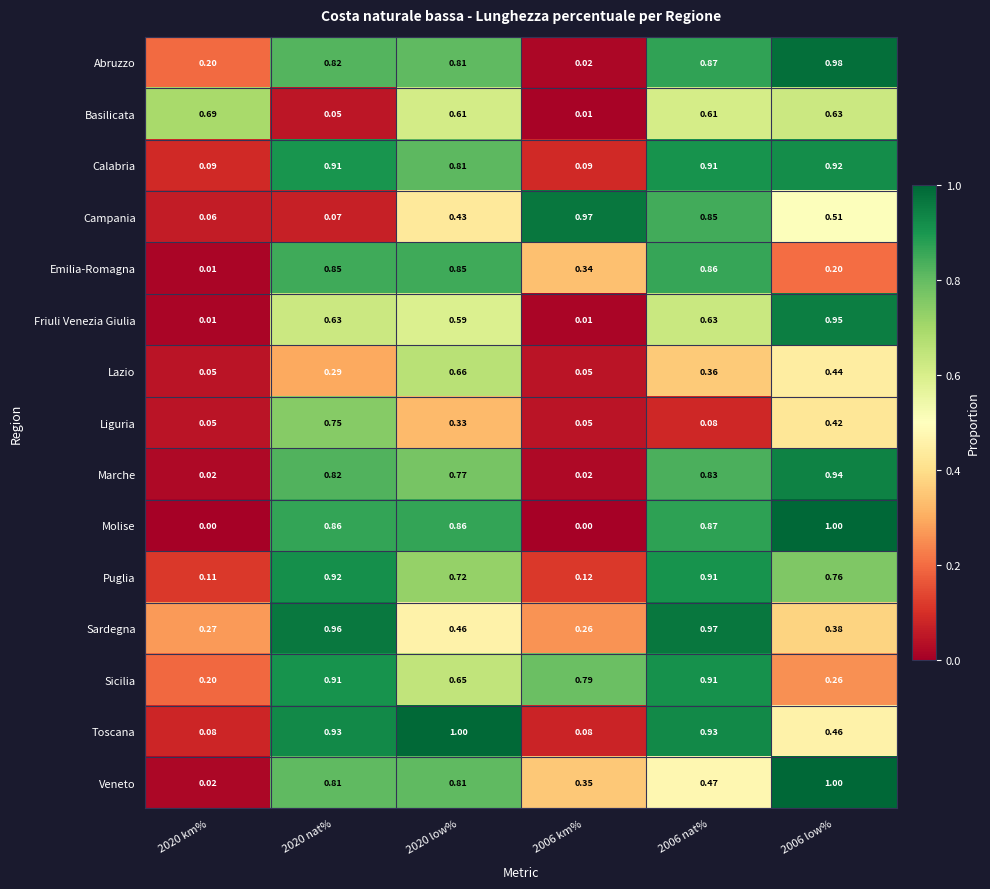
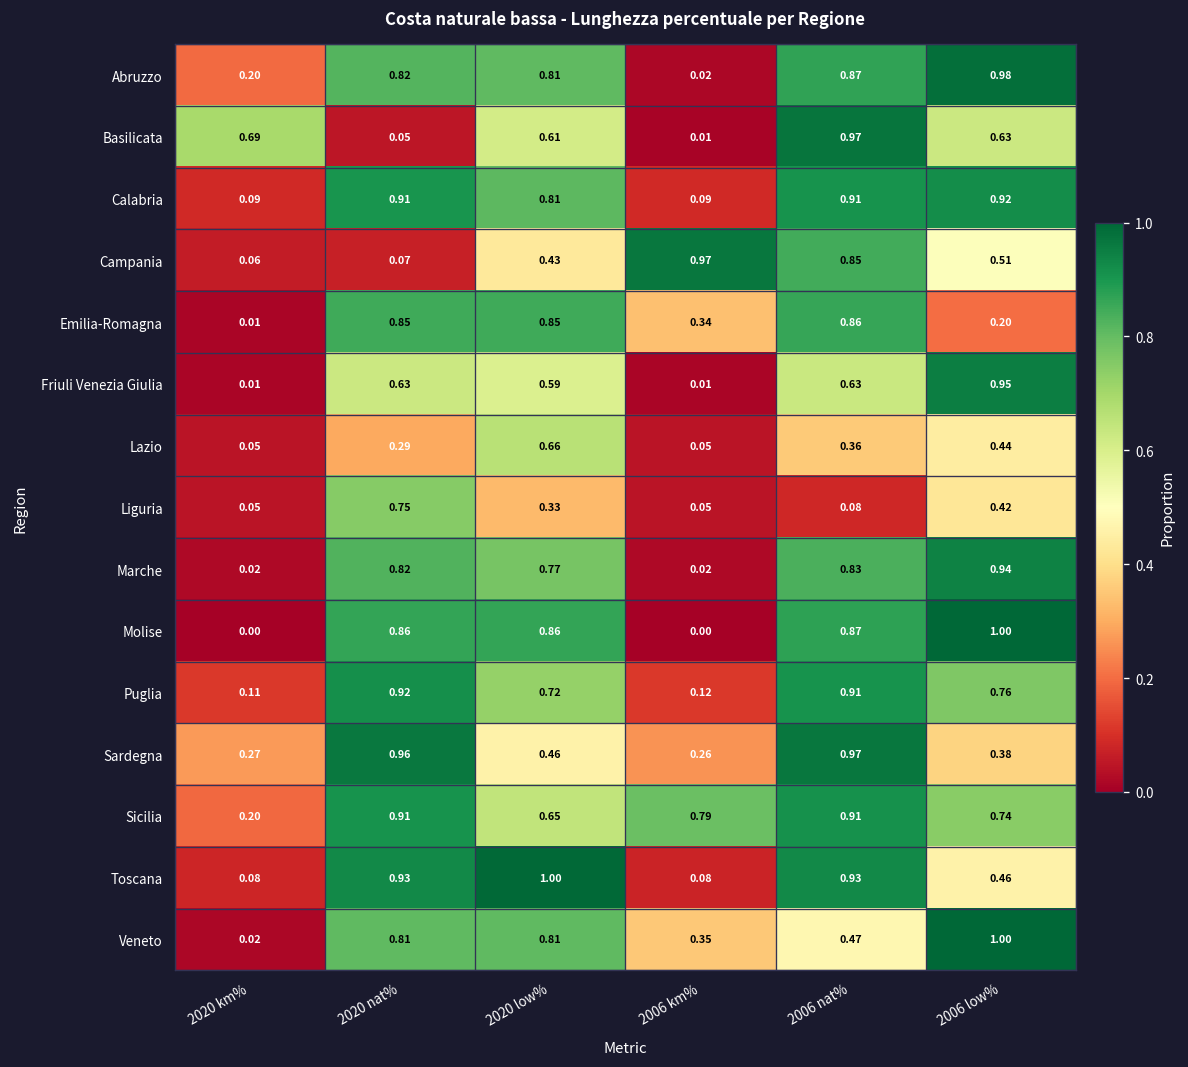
Basilicata, 2006 nat%: 0.61 -> 0.97
Sicilia, 2006 low%: 0.26 -> 0.74
